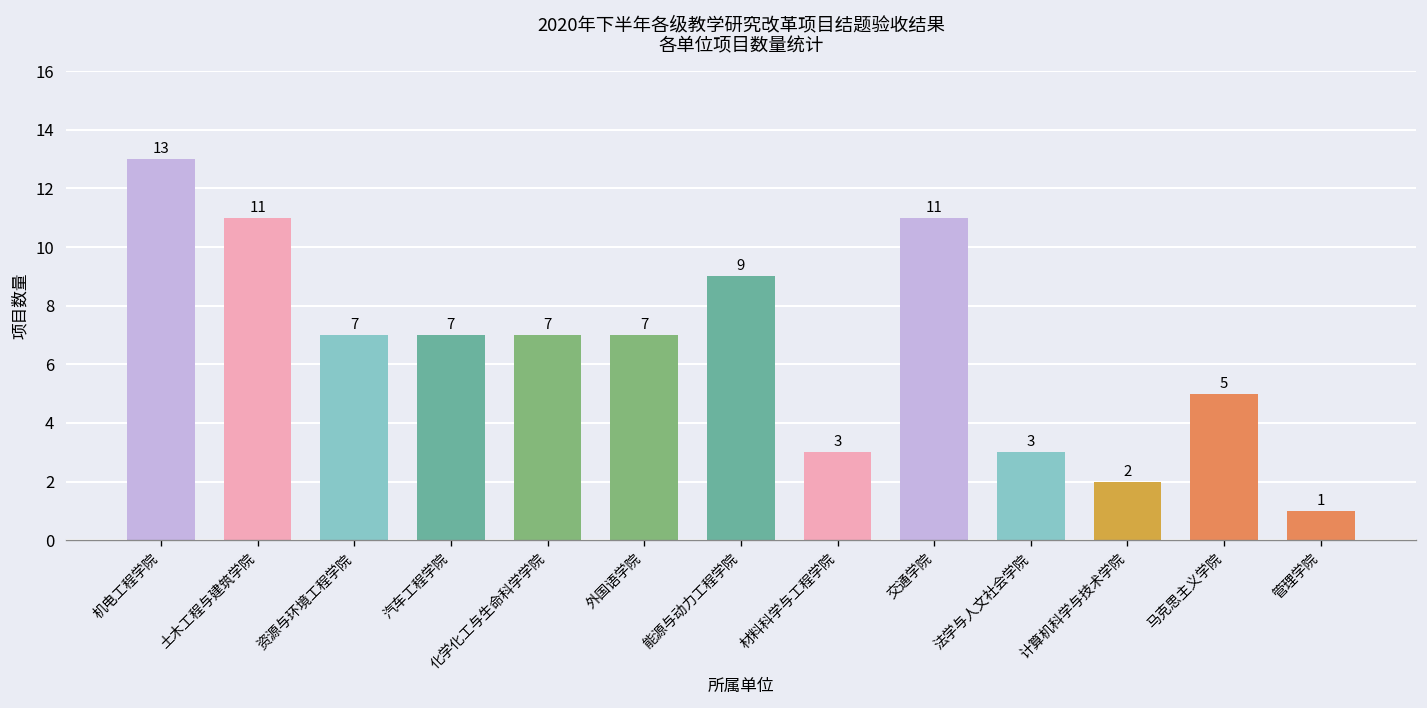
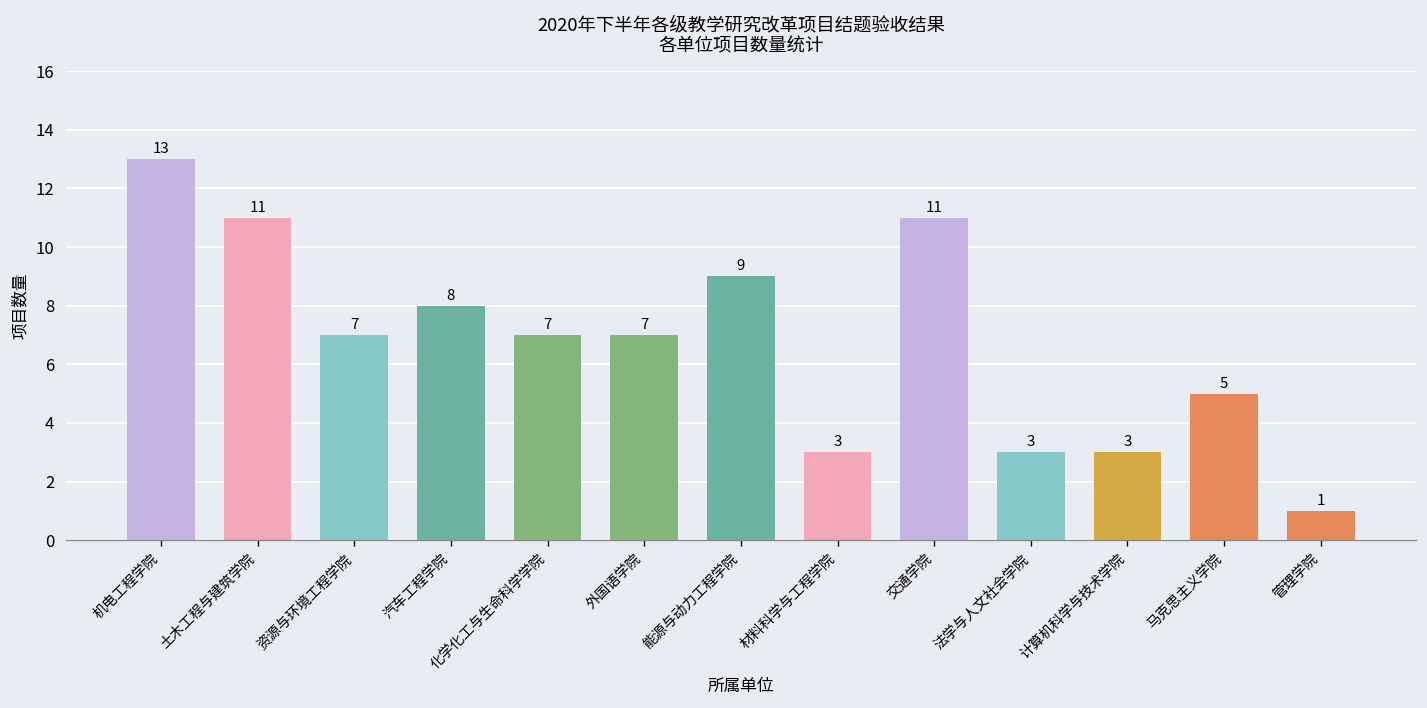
汽车工程学院: 7 -> 8
计算机科学与技术学院: 2 -> 3
